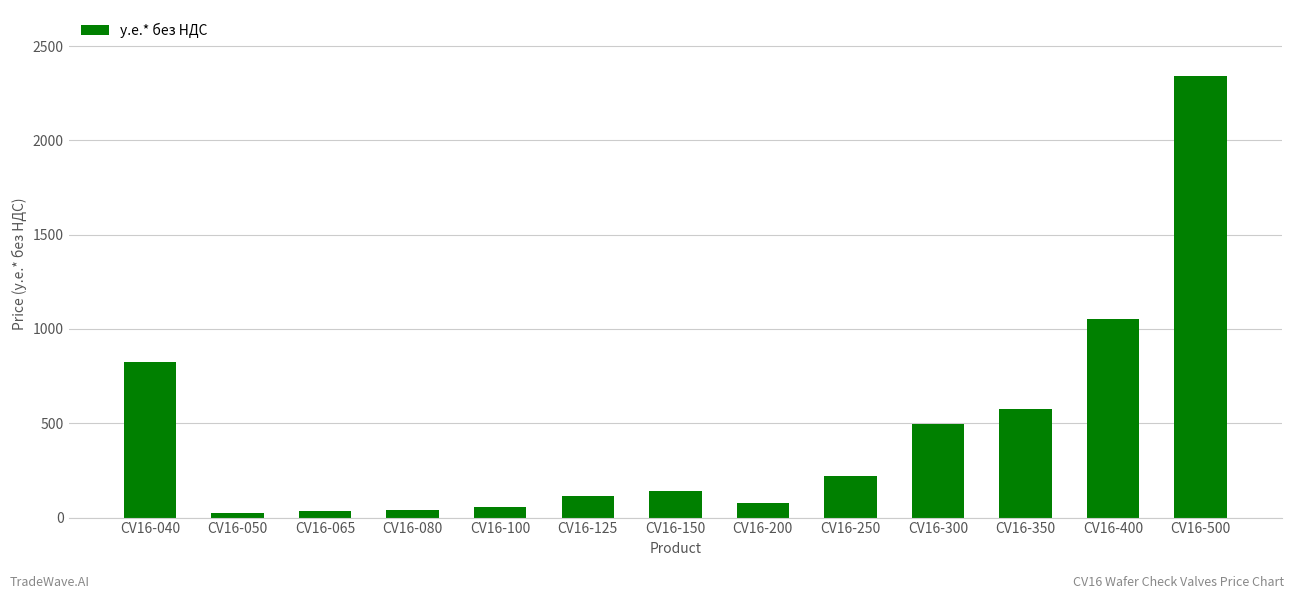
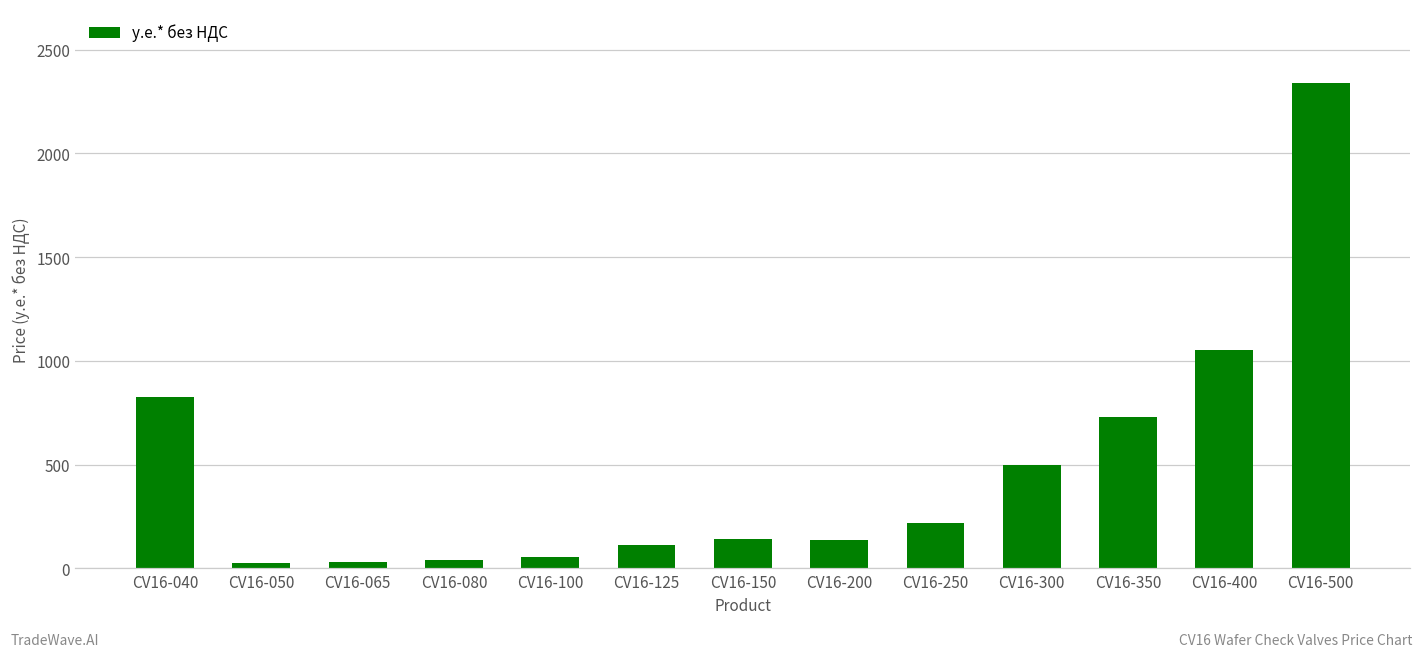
CV16-200: 80 -> 140
CV16-350: 580 -> 730
